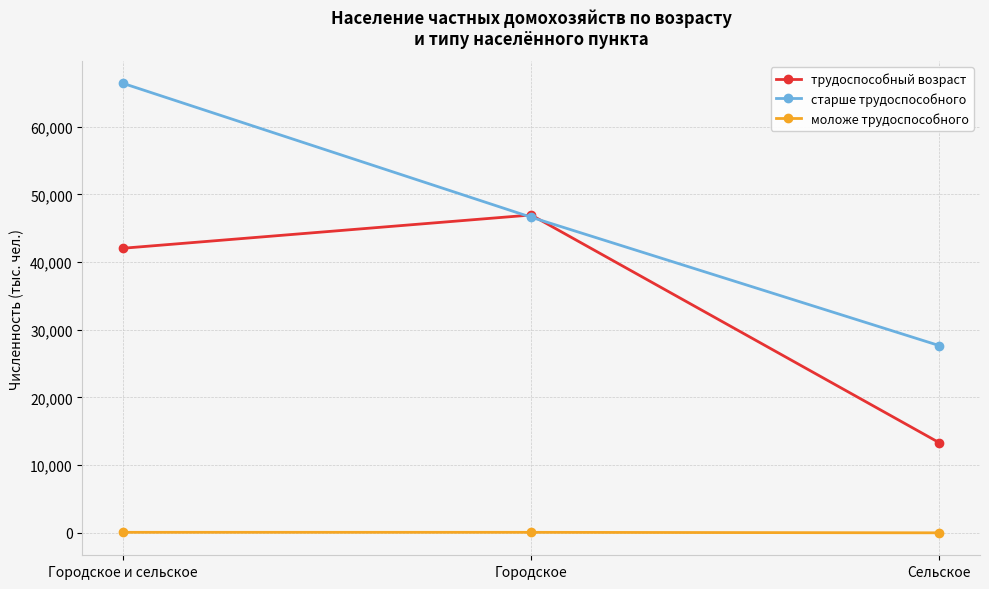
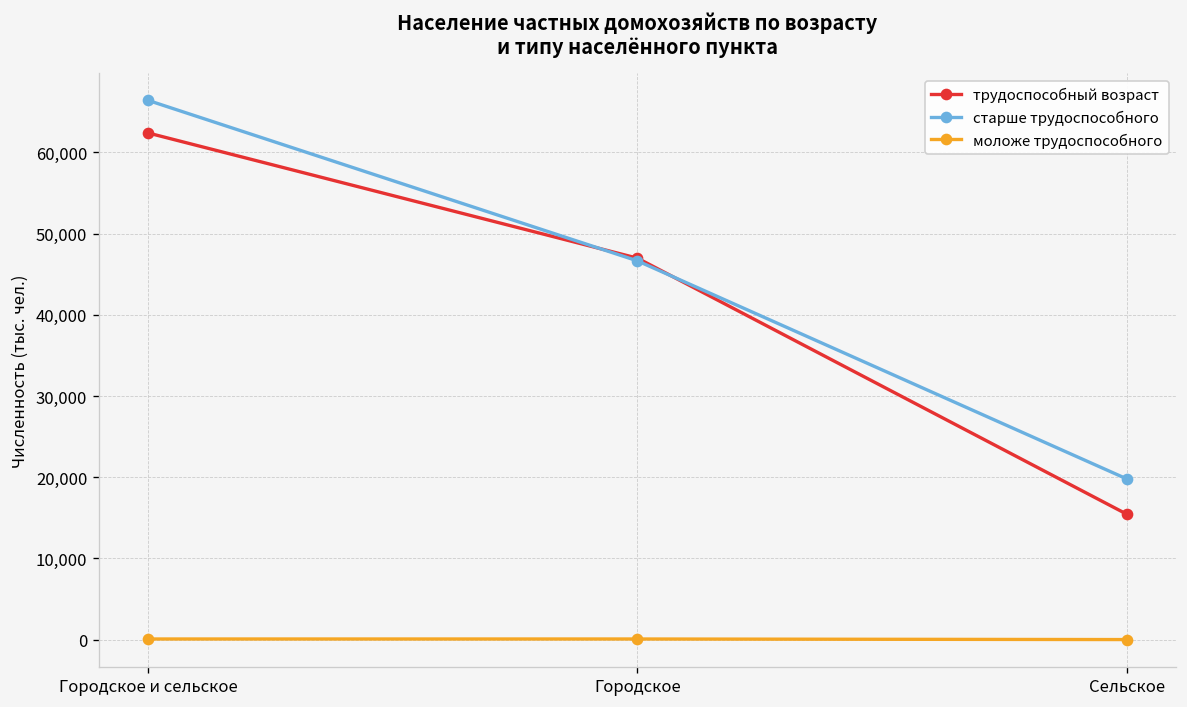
трудоспособный возраст, Городское и сельское: 42,000 -> 62,000
трудоспособный возраст, Сельское: 13,000 -> 15,000
старше трудоспособного, Сельское: 28,000 -> 20,000
